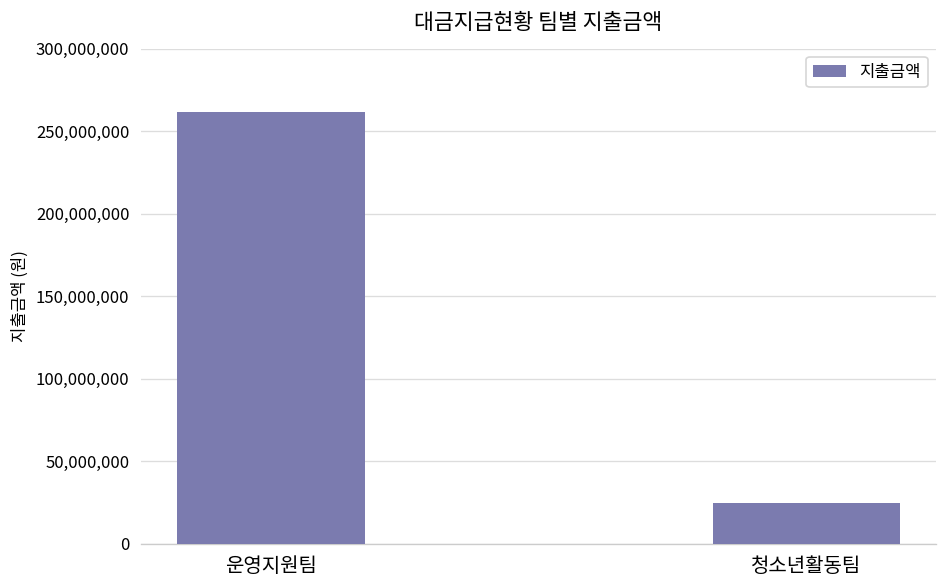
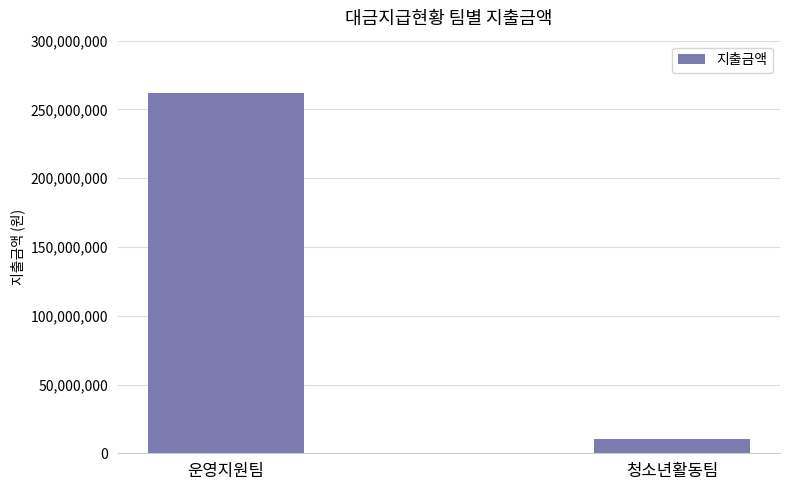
청소년활동팀: 25,000,000 -> 10,000,000
